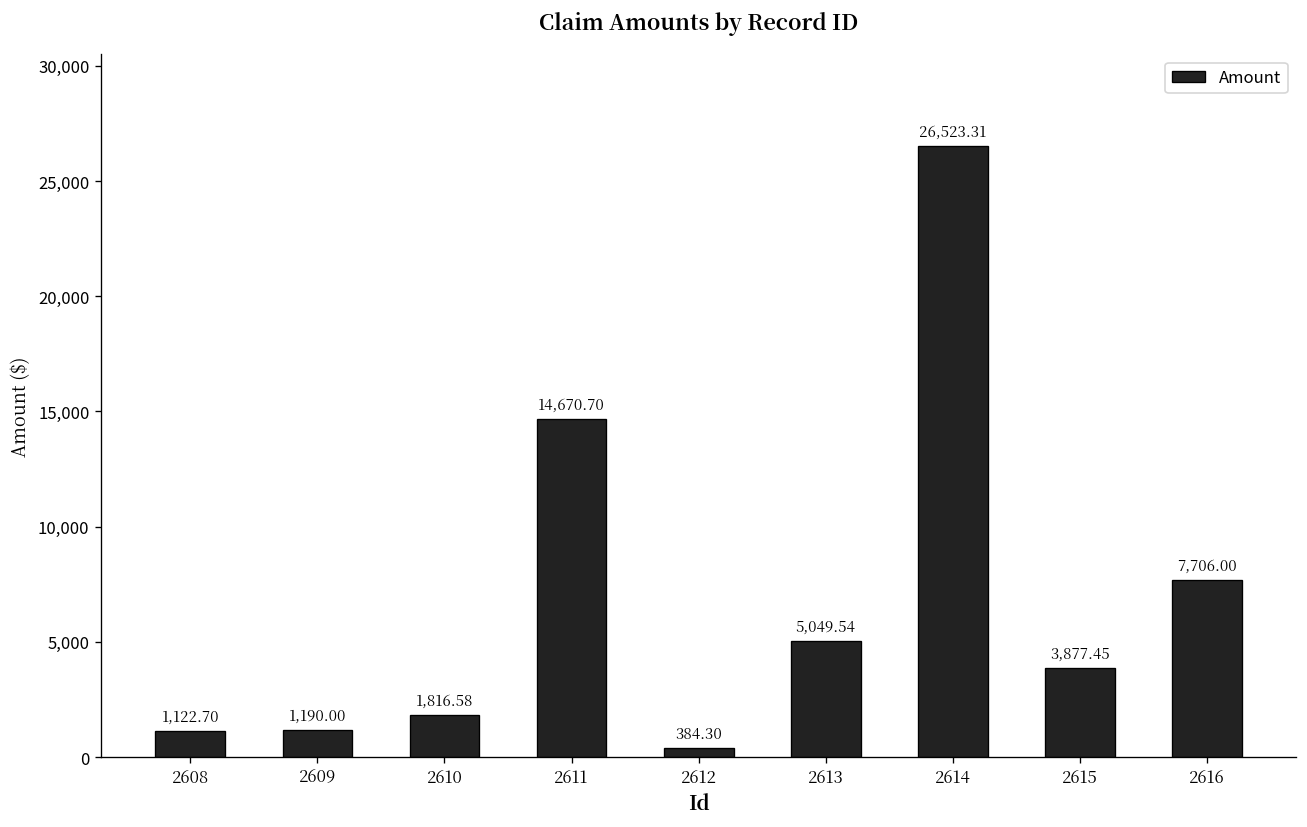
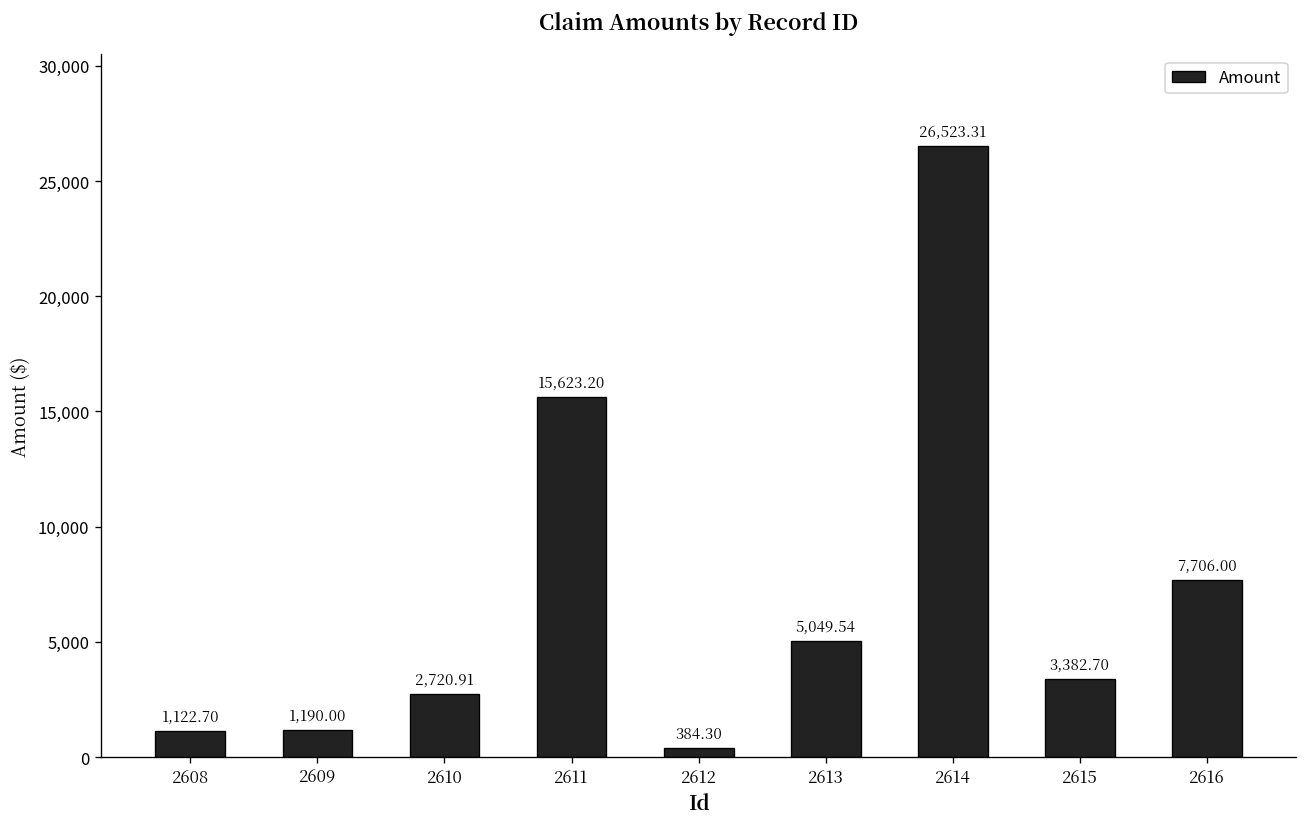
2610: 1,816.58 -> 2,720.91
2611: 14,670.70 -> 15,623.20
2615: 3,877.45 -> 3,382.70
